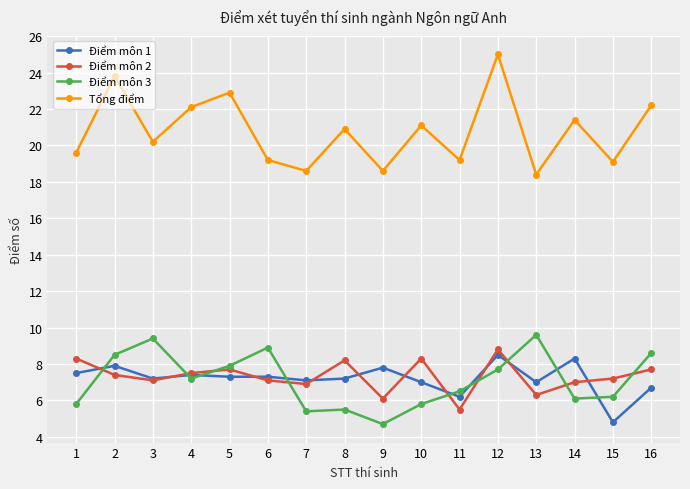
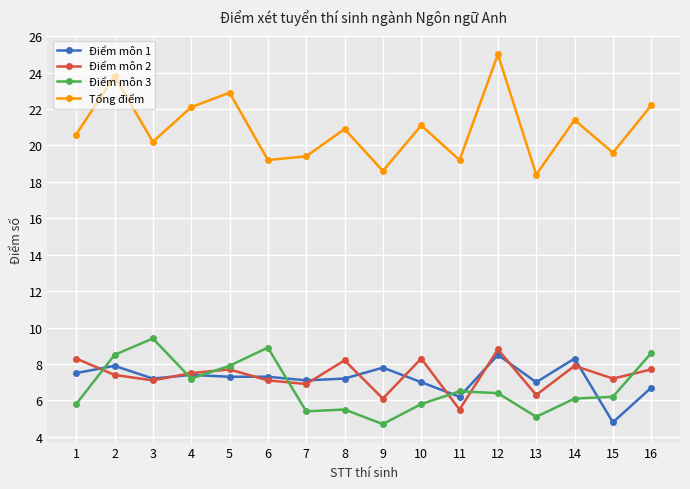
Tổng điểm, 1: 19.6 -> 20.6
Tổng điểm, 7: 18.6 -> 19.4
Điểm môn 3, 12: 7.7 -> 6.4
Điểm môn 3, 13: 9.6 -> 5.1
Điểm môn 2, 14: 7.0 -> 7.9
Tổng điểm, 15: 19.1 -> 19.6
